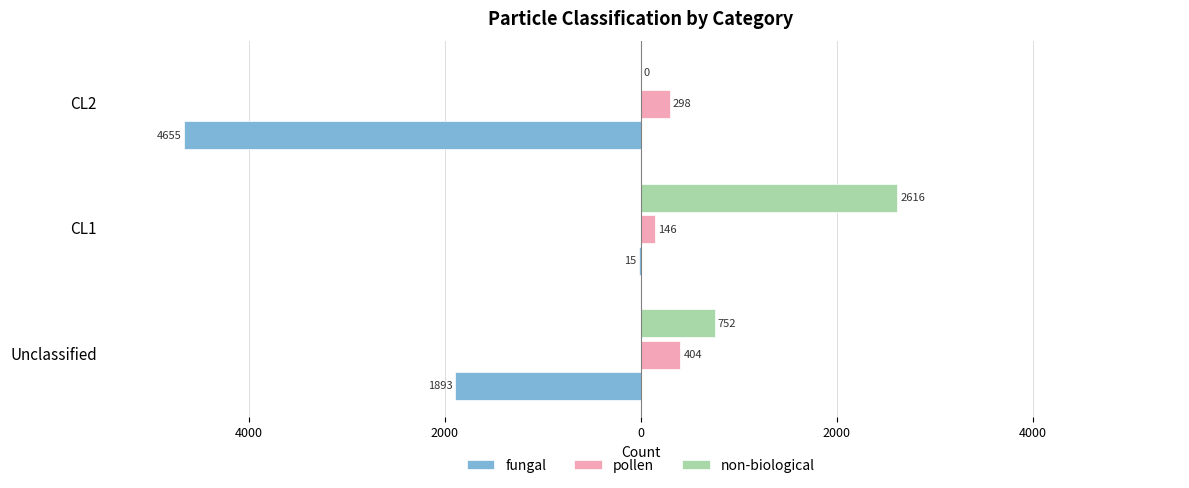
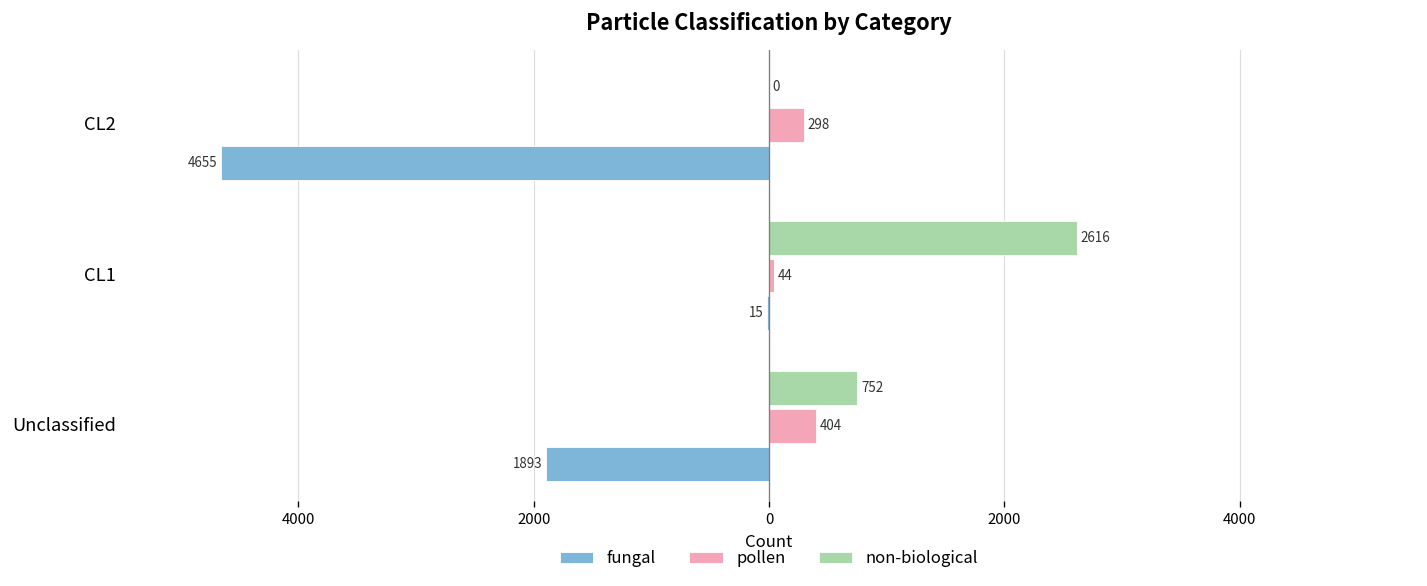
pollen, CL1: 146 -> 44
